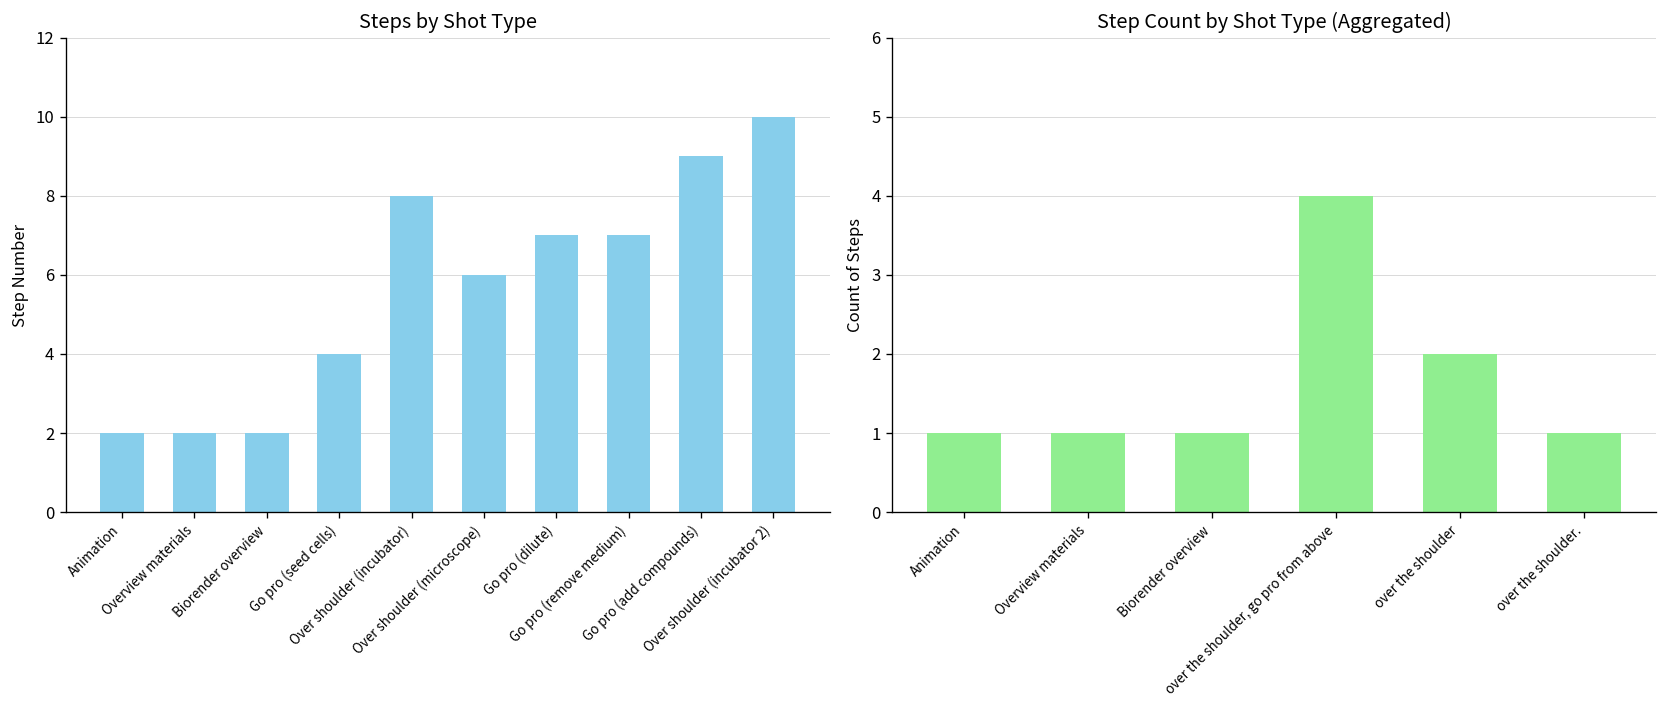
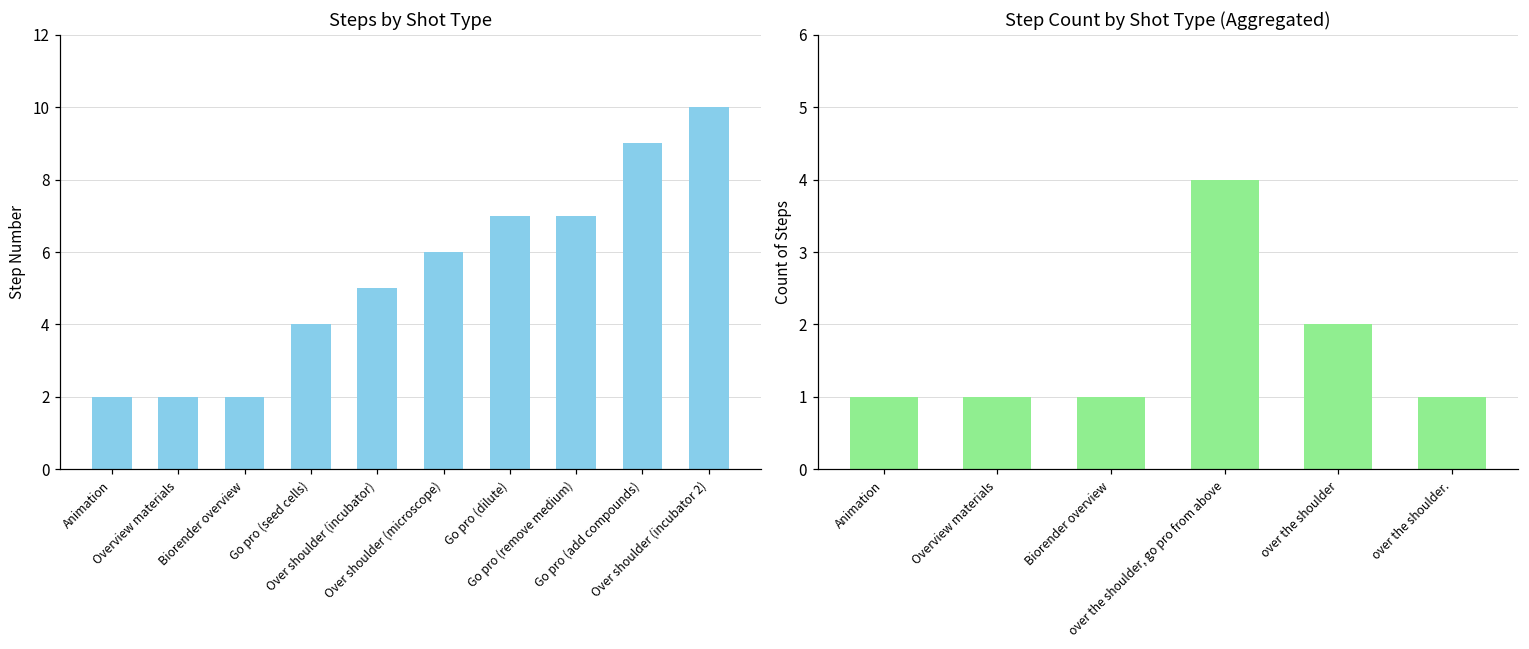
Steps by Shot Type, Over shoulder (incubator): 8 -> 5
